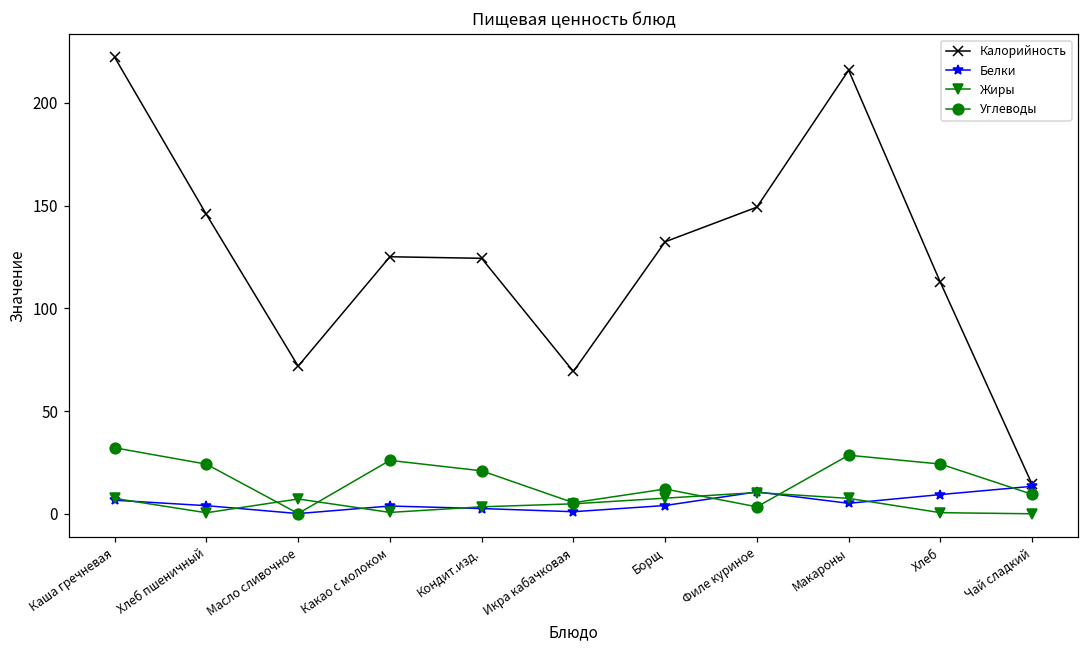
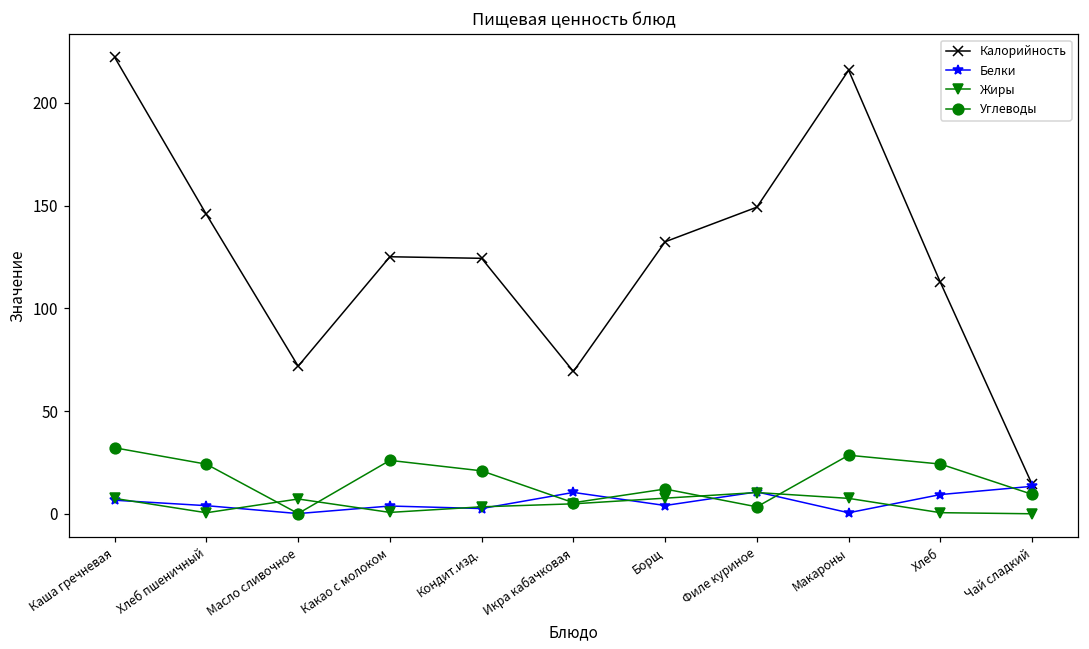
Белки, Икра кабачковая: 1 -> 10
Белки, Макароны: 5 -> 1
